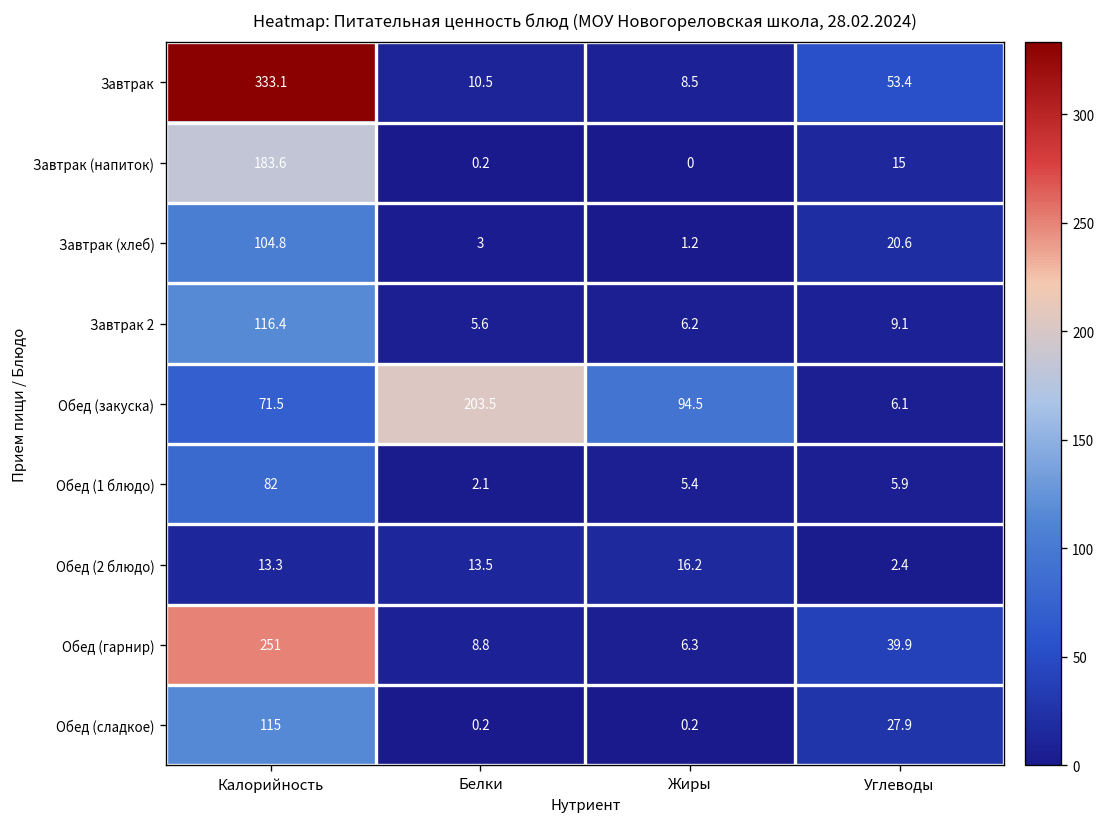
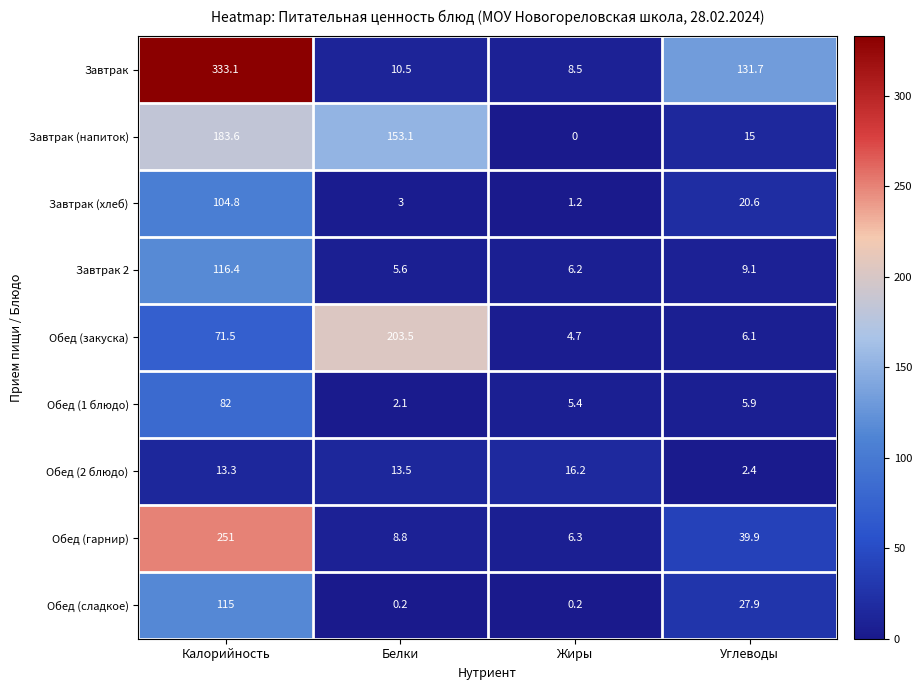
Завтрак, Углеводы: 53.4 -> 131.7
Завтрак (напиток), Белки: 0.2 -> 153.1
Обед (закуска), Жиры: 94.5 -> 4.7
